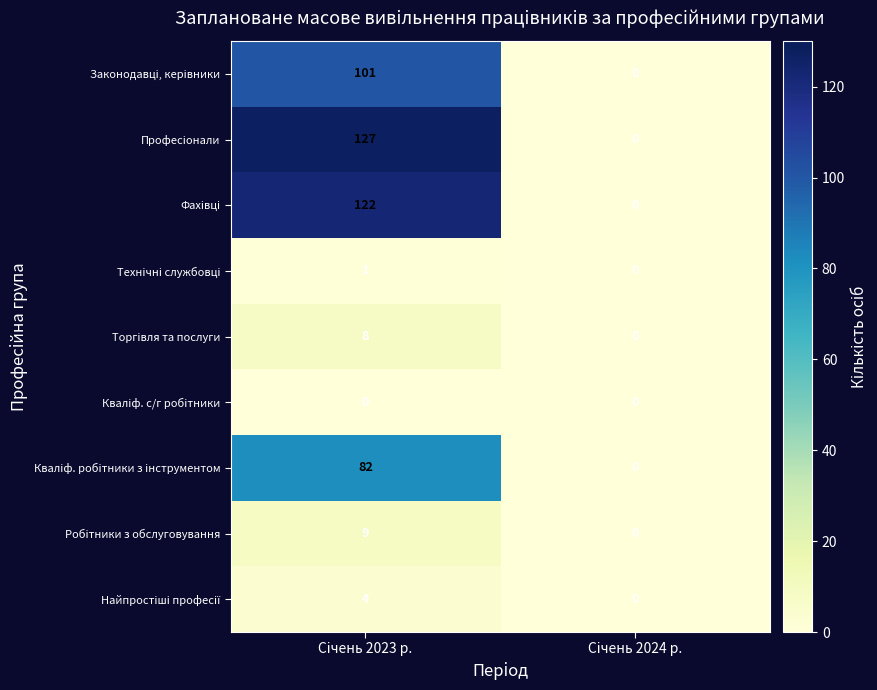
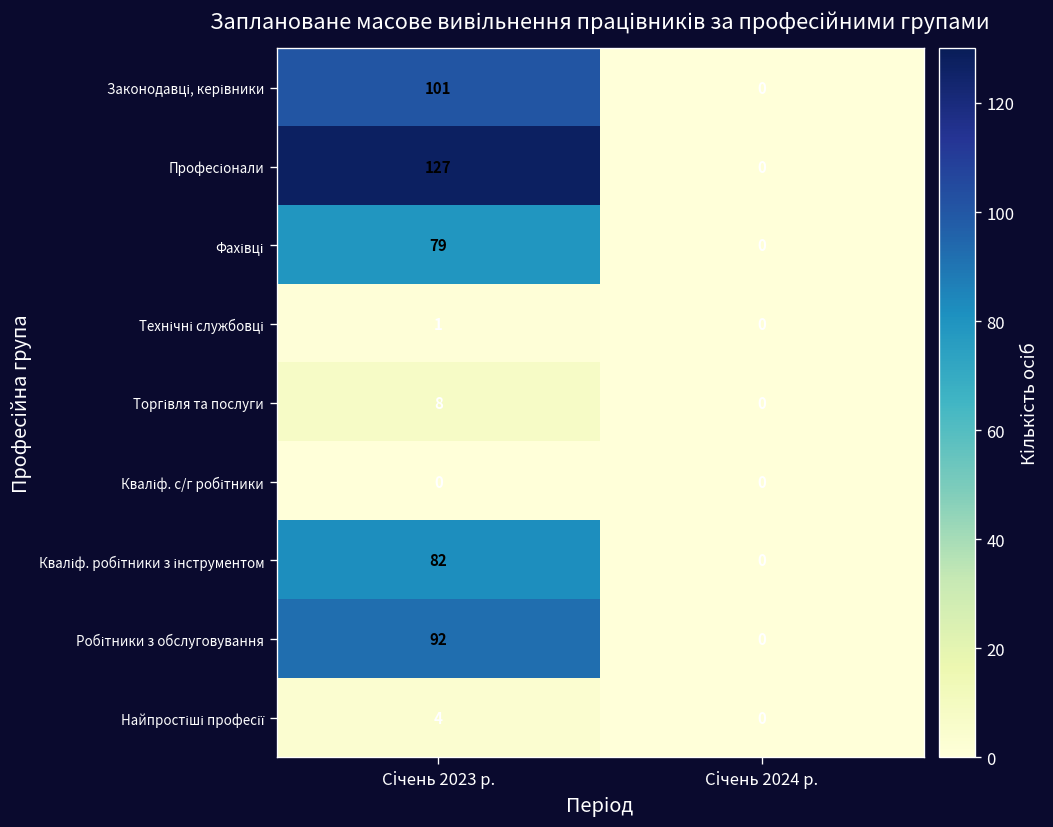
Фахівці, Січень 2023 р.: 122 -> 79
Робітники з обслуговування, Січень 2023 р.: 9 -> 92
